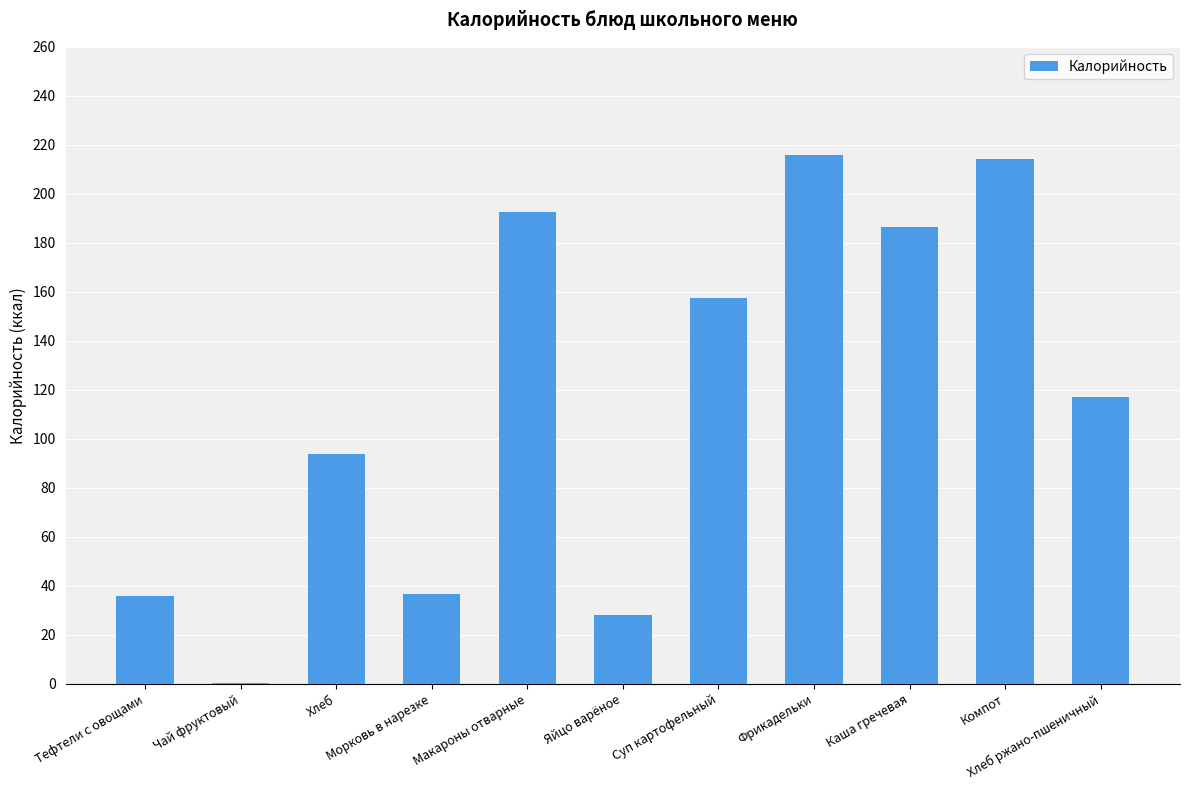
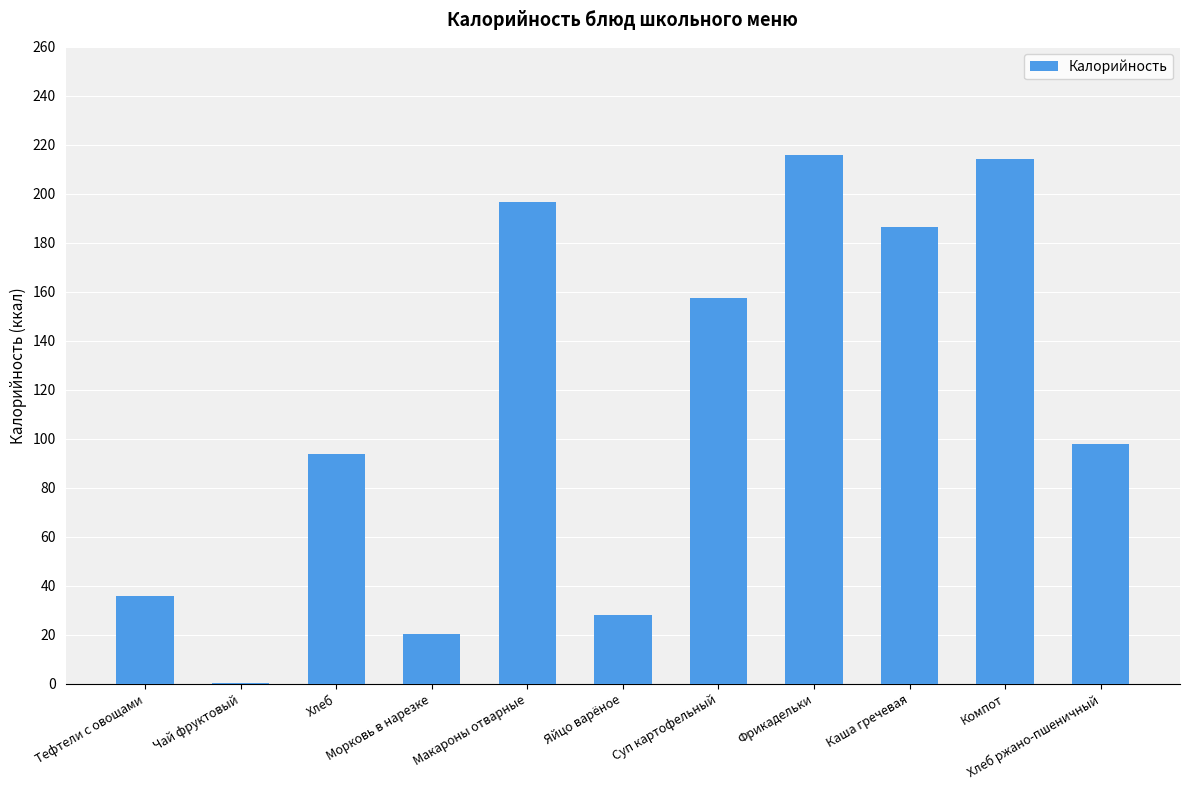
Морковь в нарезке: 37 -> 20
Макароны отварные: 193 -> 197
Хлеб ржано-пшеничный: 117 -> 98
